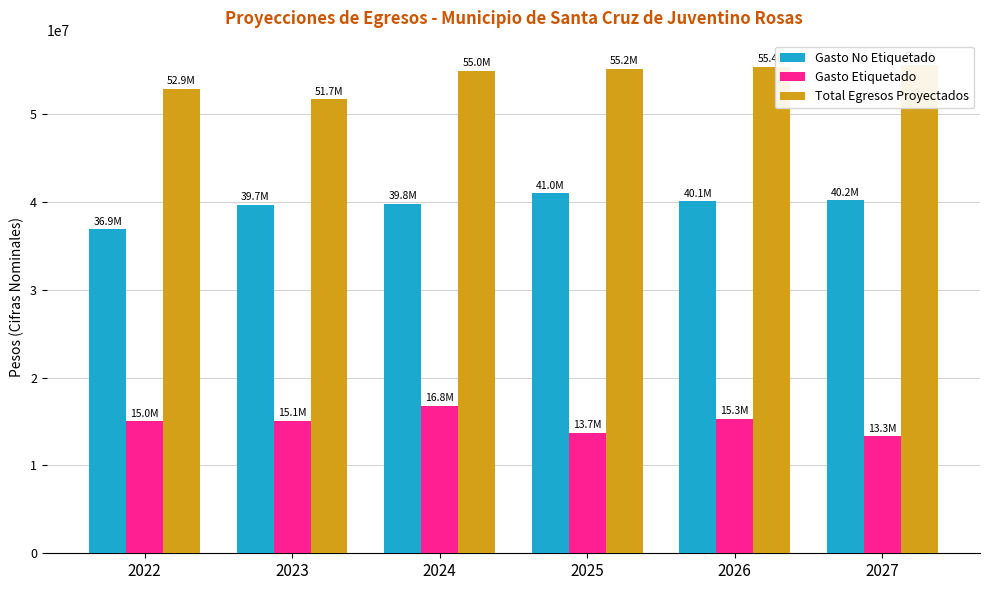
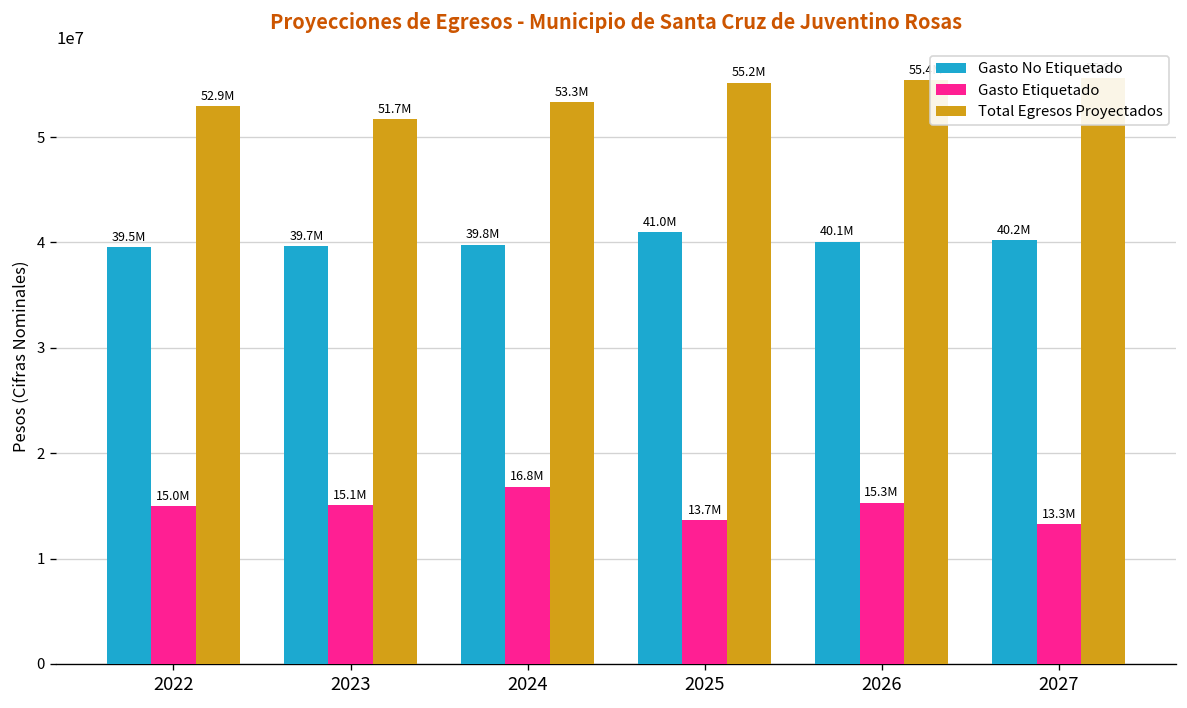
Gasto No Etiquetado, 2022: 36.9M -> 39.5M
Total Egresos Proyectados, 2024: 55.0M -> 53.3M
